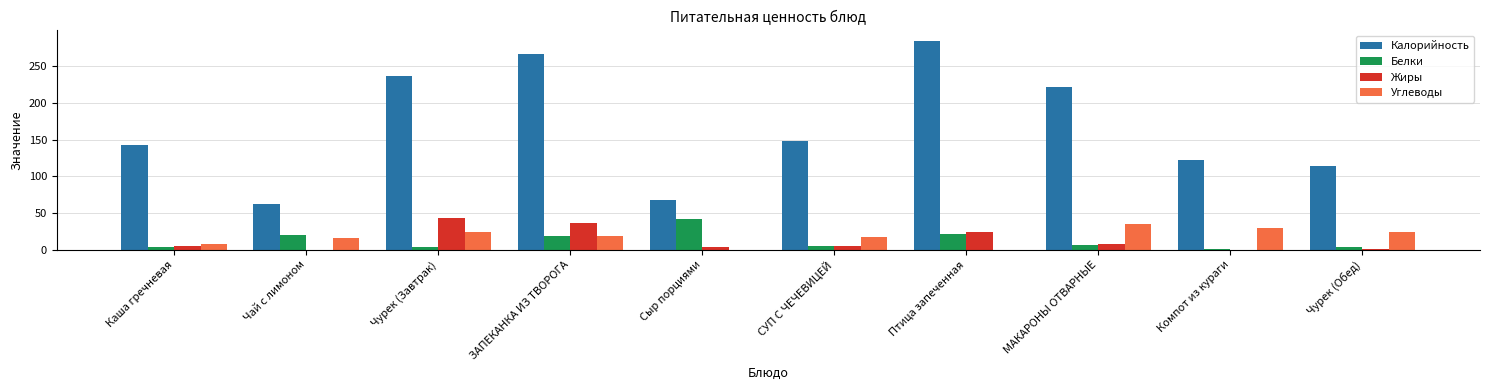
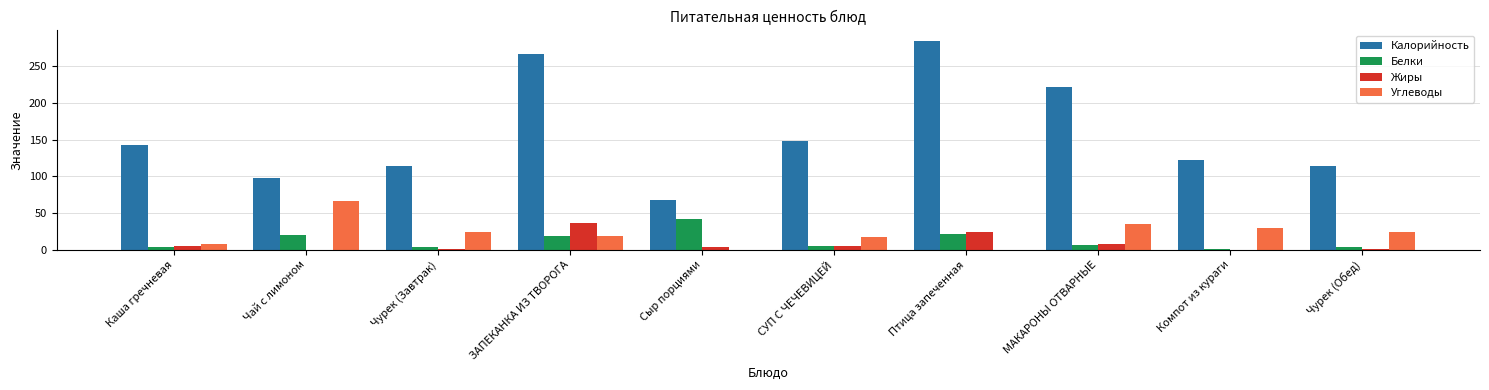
Калорийность, Чай с лимоном: 60 -> 100
Углеводы, Чай с лимоном: 20 -> 70
Калорийность, Чурек (Завтрак): 240 -> 110
Жиры, Чурек (Завтрак): 40 -> 0
